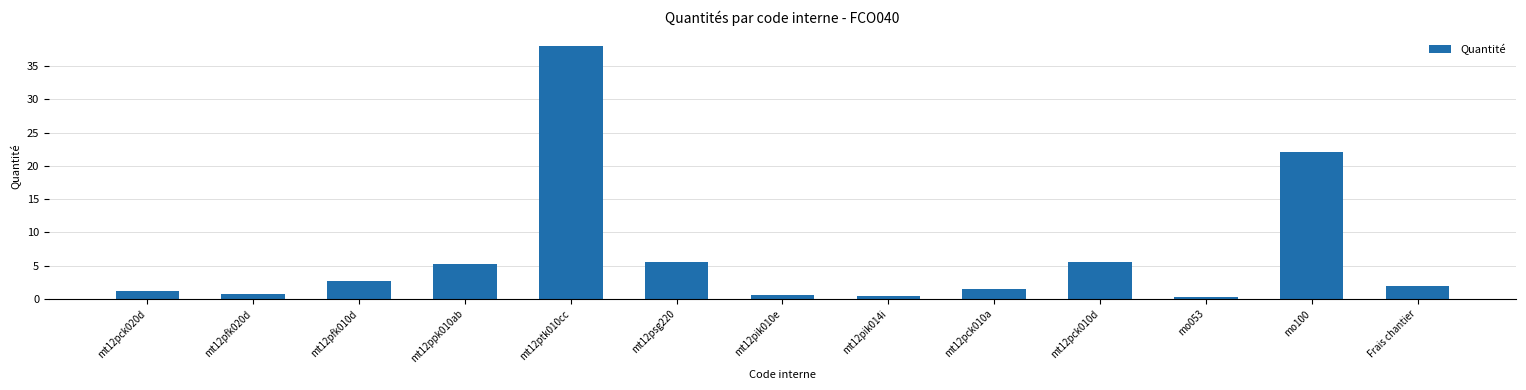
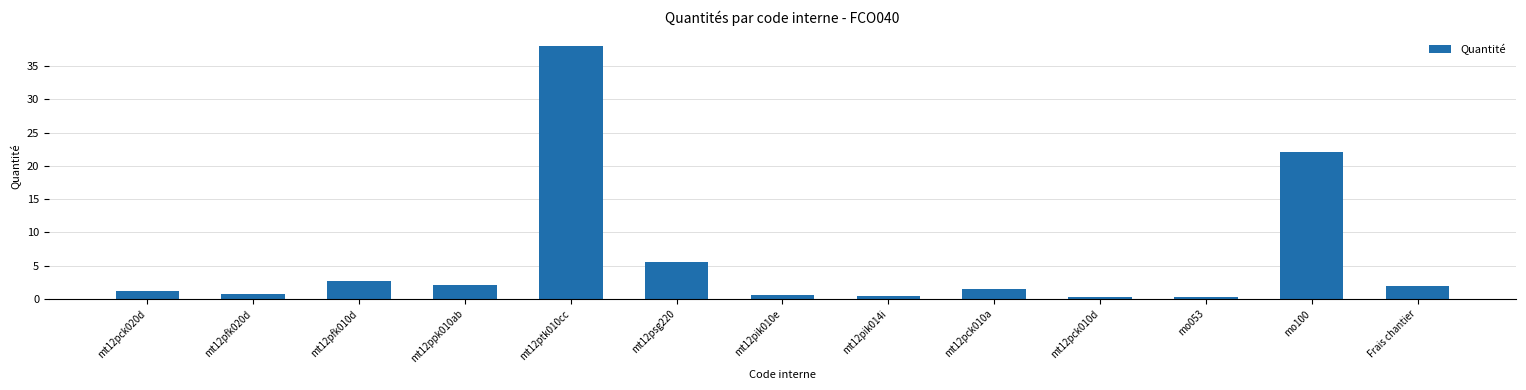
mt12ppk010ab: 5 -> 2
mt12pck010d: 6 -> 0
